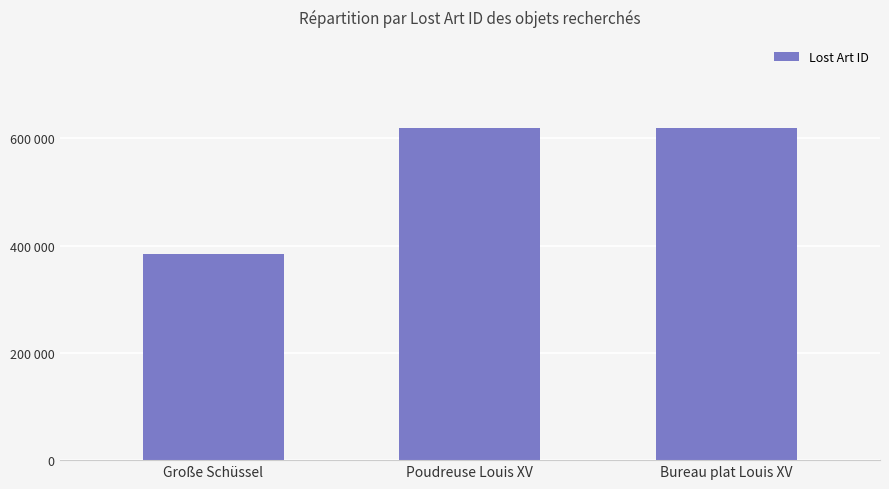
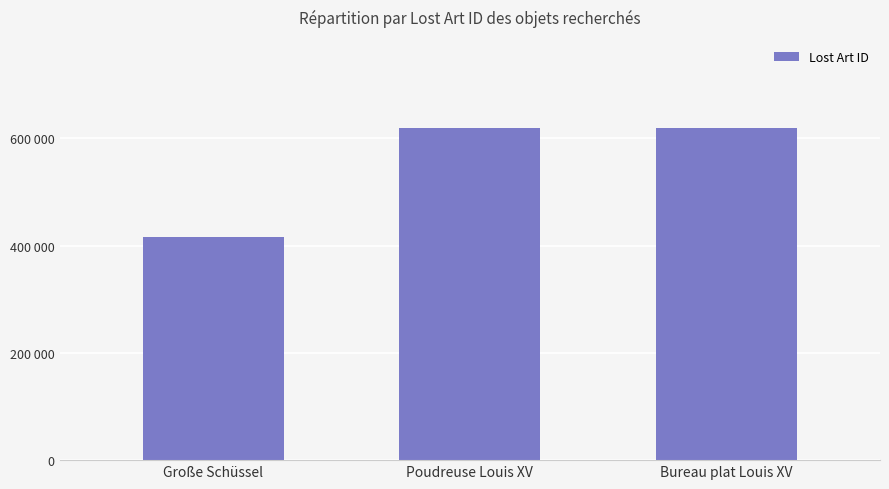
Große Schüssel: 380000 -> 420000
